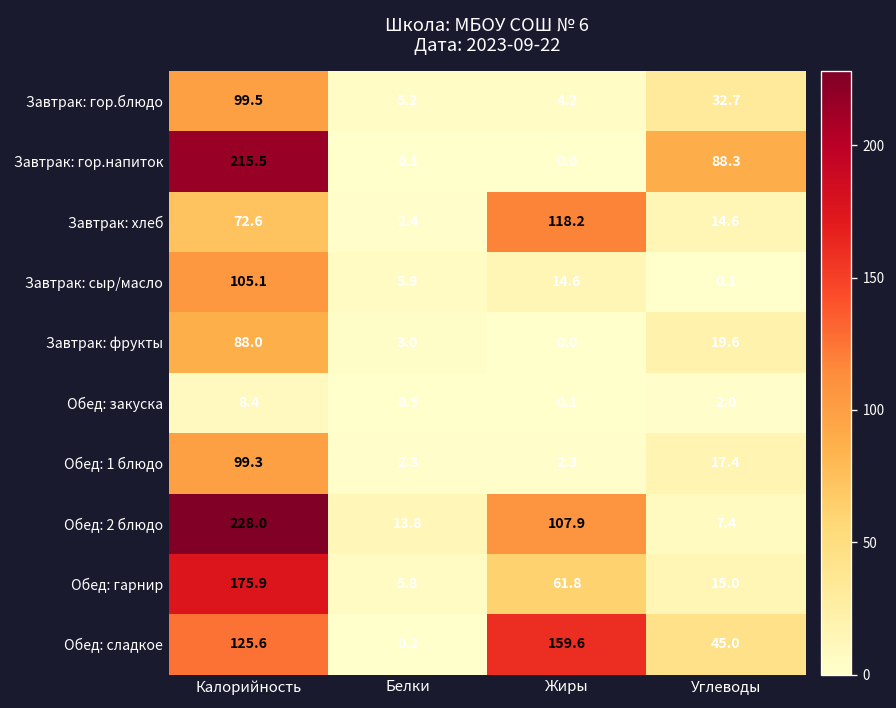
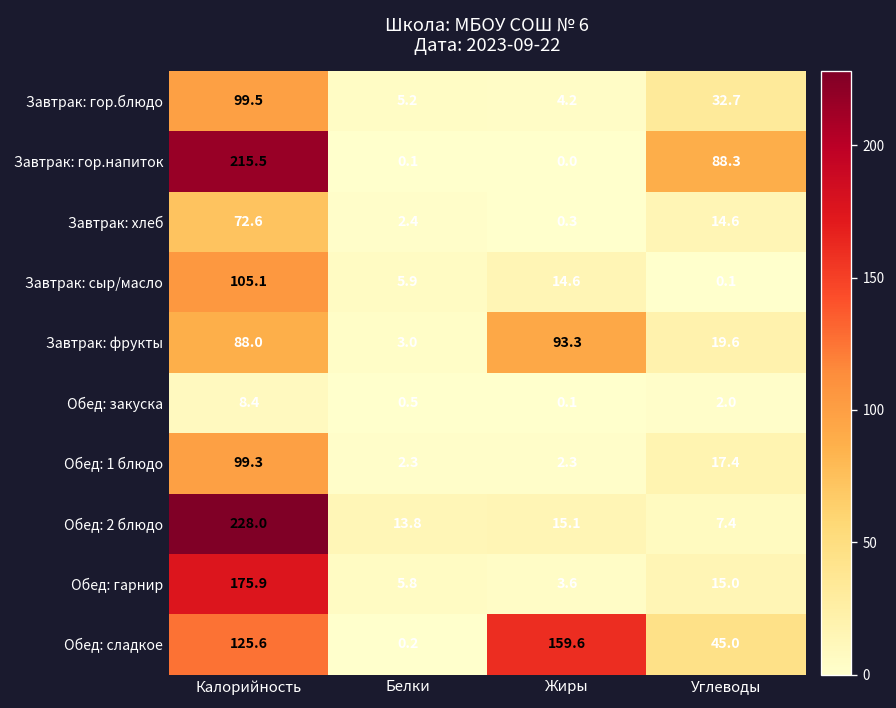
Завтрак: хлеб, Жиры: 118.2 -> 0.3
Завтрак: фрукты, Жиры: 0.0 -> 93.3
Обед: 2 блюдо, Жиры: 107.9 -> 15.1
Обед: гарнир, Жиры: 61.8 -> 3.6
